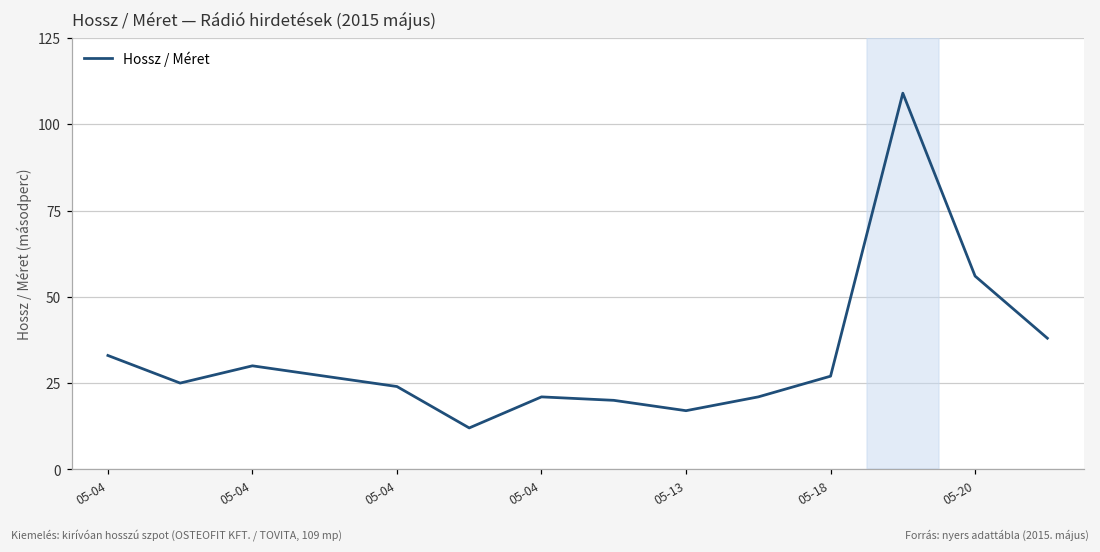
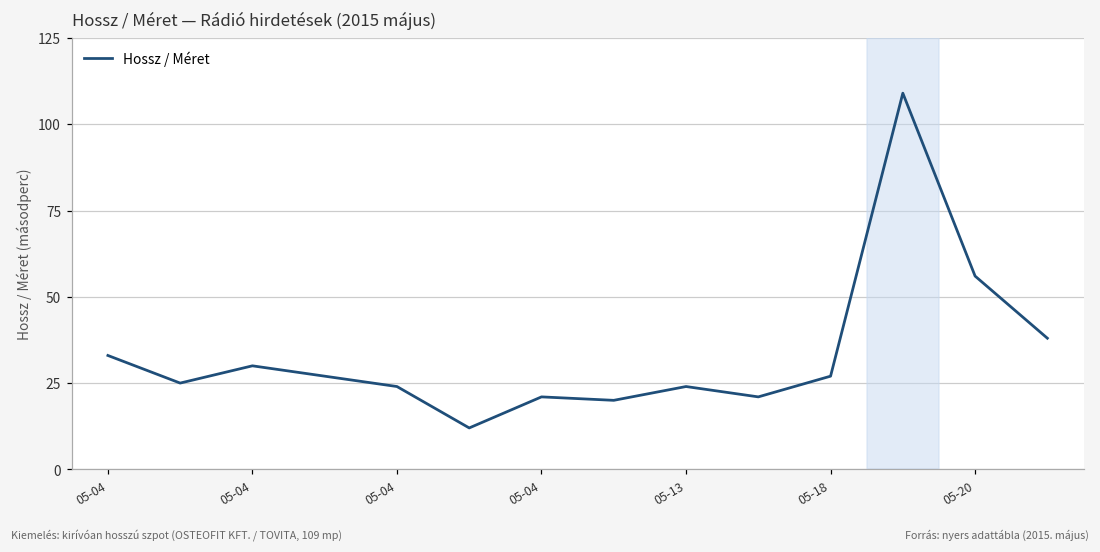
05-13: 17 -> 24
